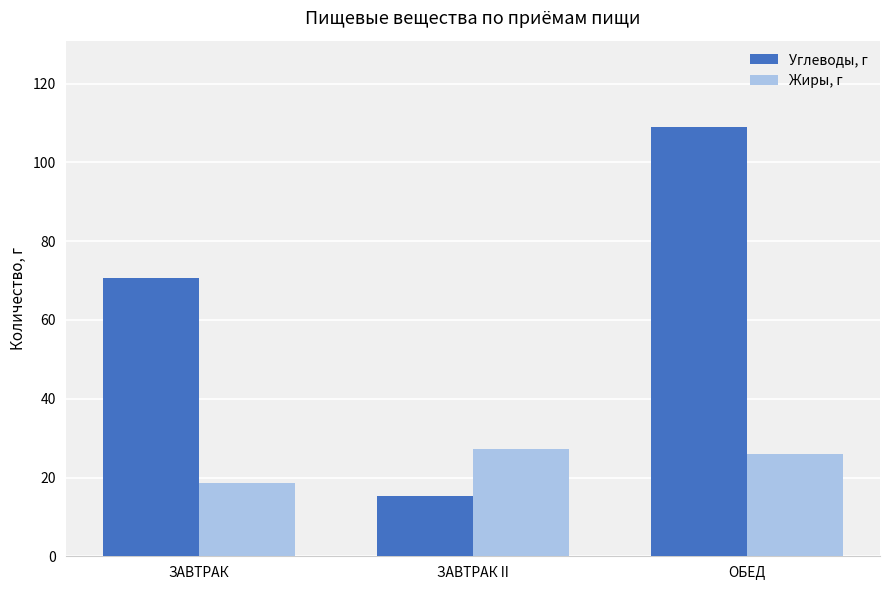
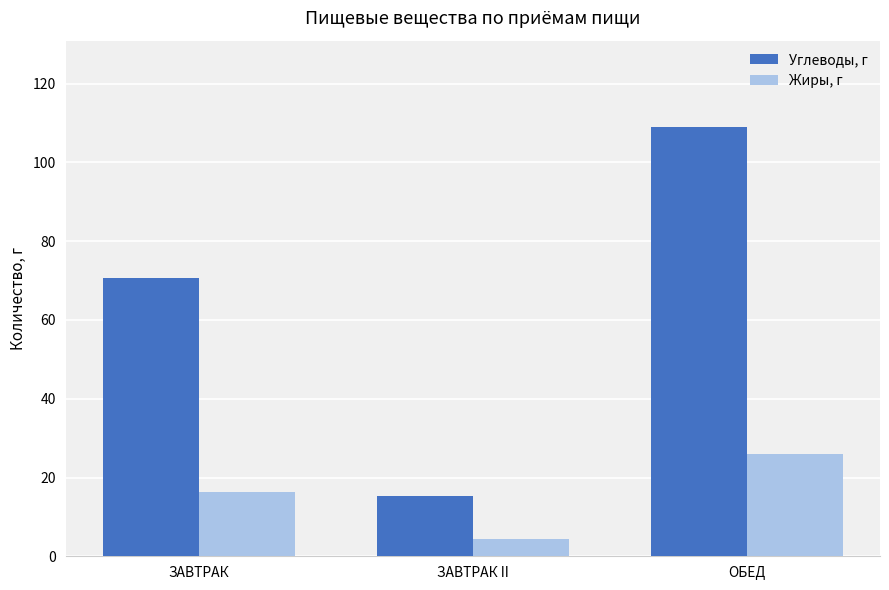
Жиры, г, ЗАВТРАК: 19 -> 16
Жиры, г, ЗАВТРАК II: 27 -> 4
